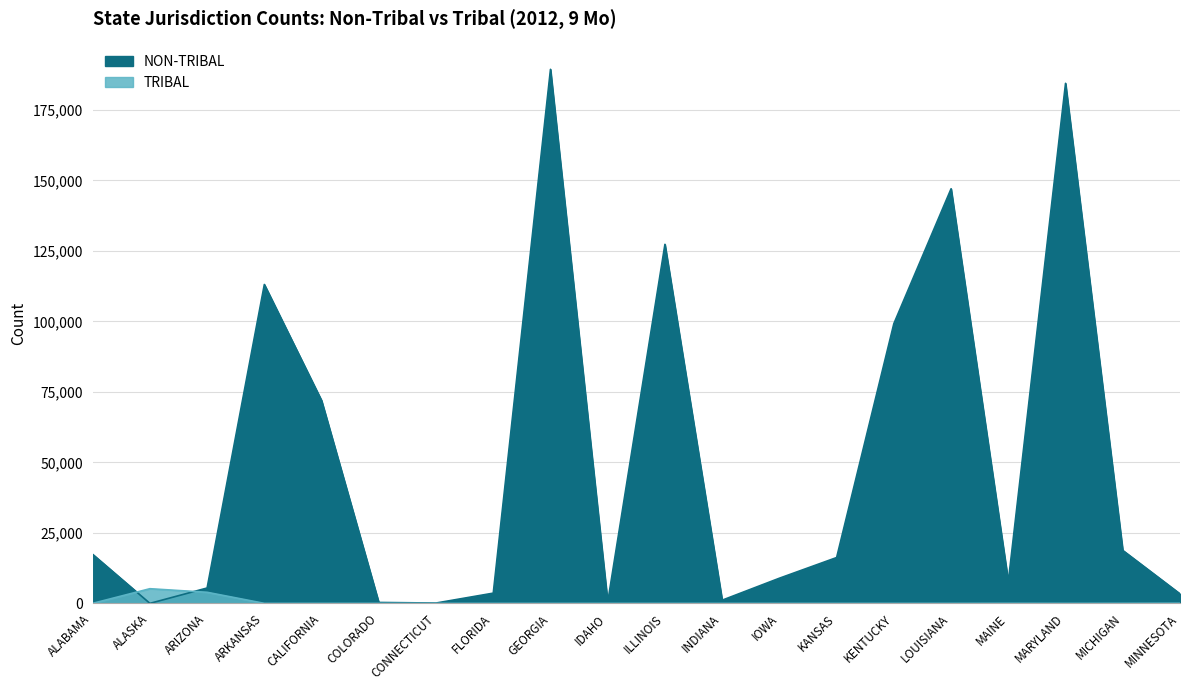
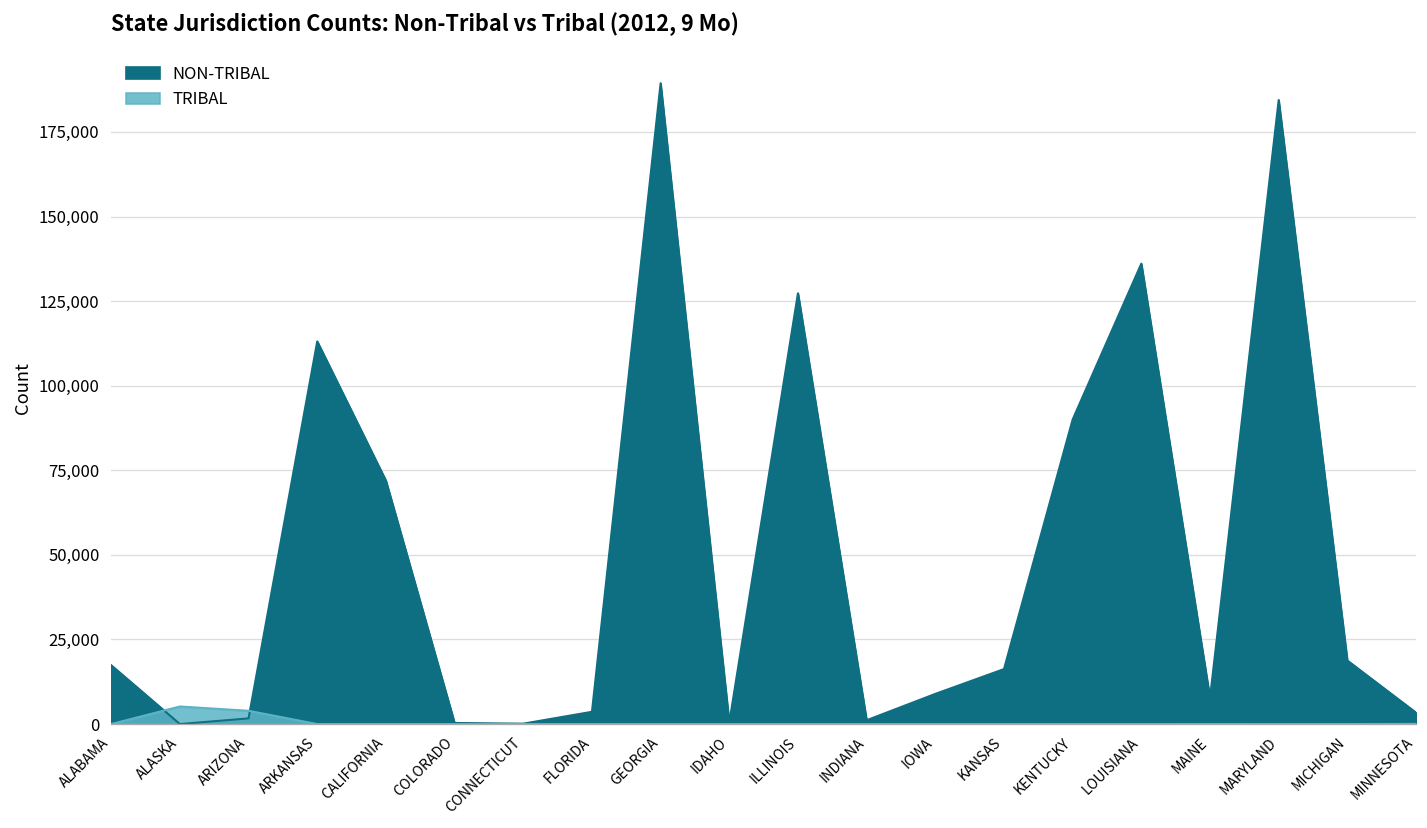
NON-TRIBAL, ARIZONA: 5,000 -> 2,000
NON-TRIBAL, KENTUCKY: 99,000 -> 90,000
NON-TRIBAL, LOUISIANA: 147,000 -> 136,000
